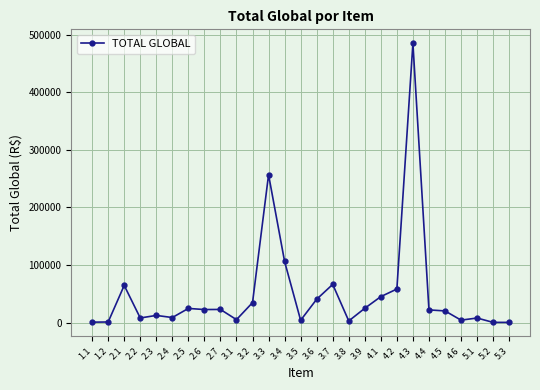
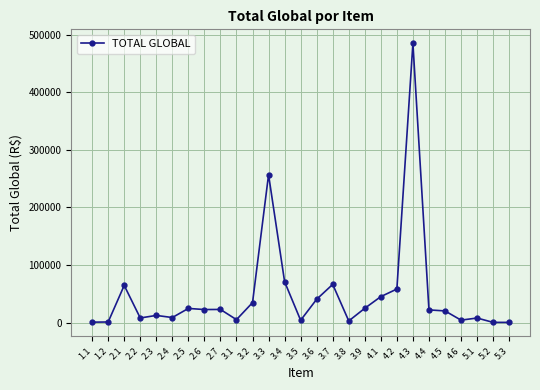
3.4: 110000 -> 70000
